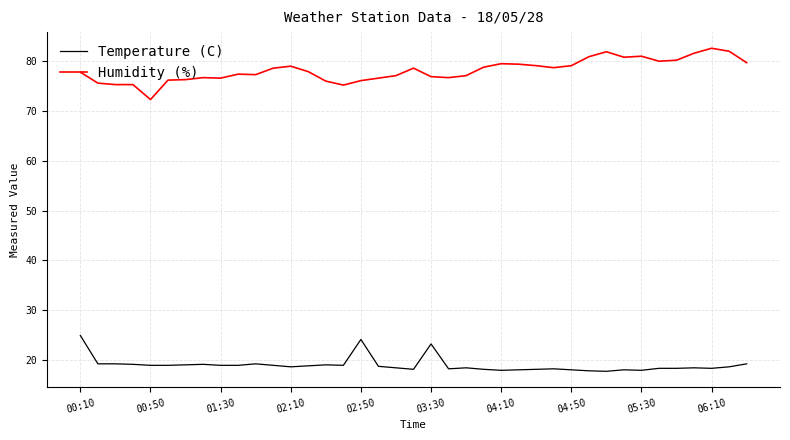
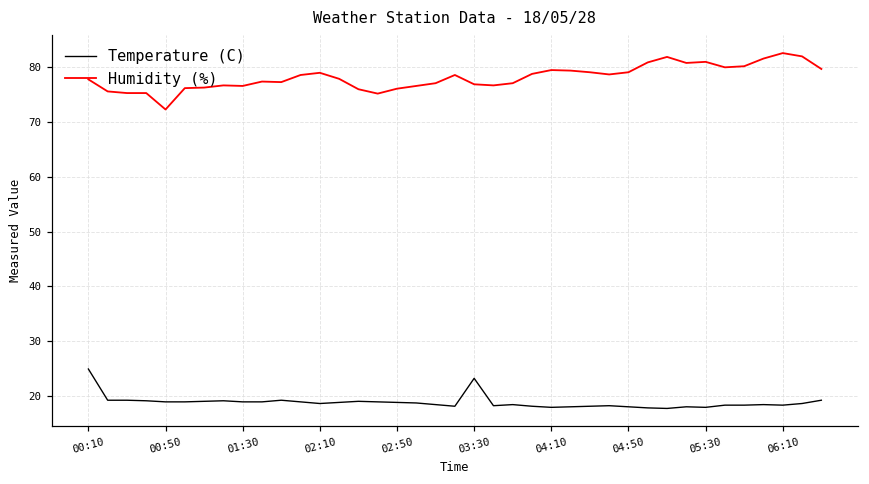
Temperature (C), 02:50: 24 -> 19
